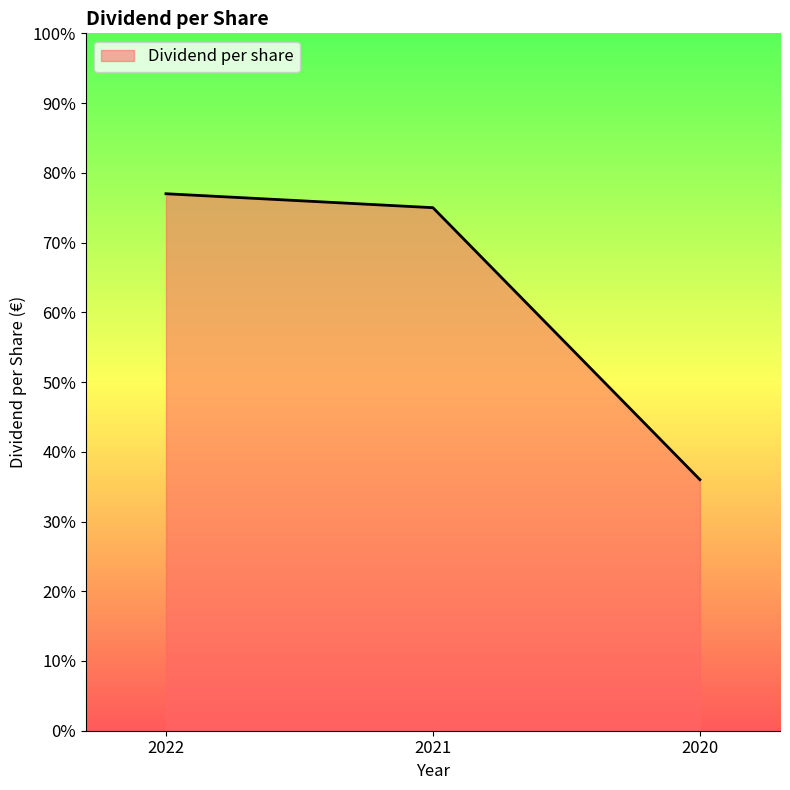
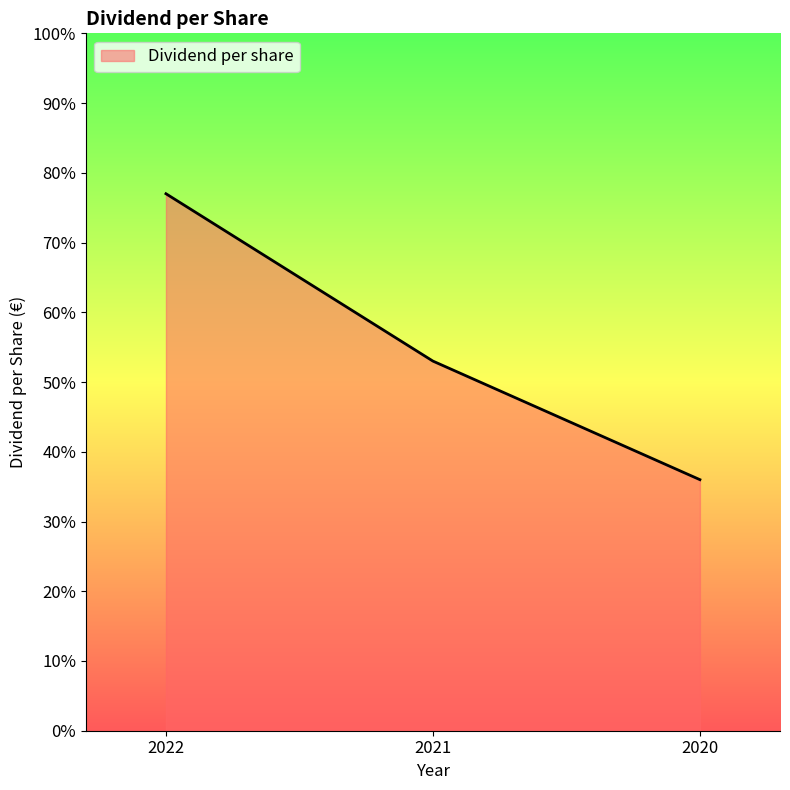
2021: 75% -> 53%
